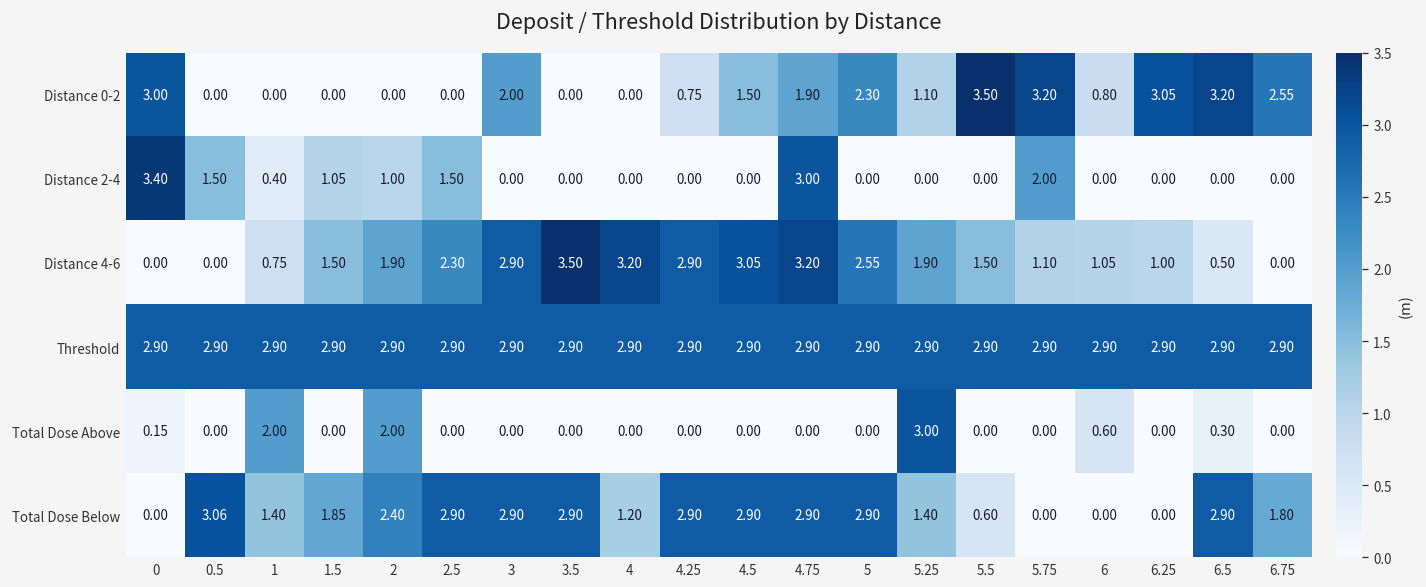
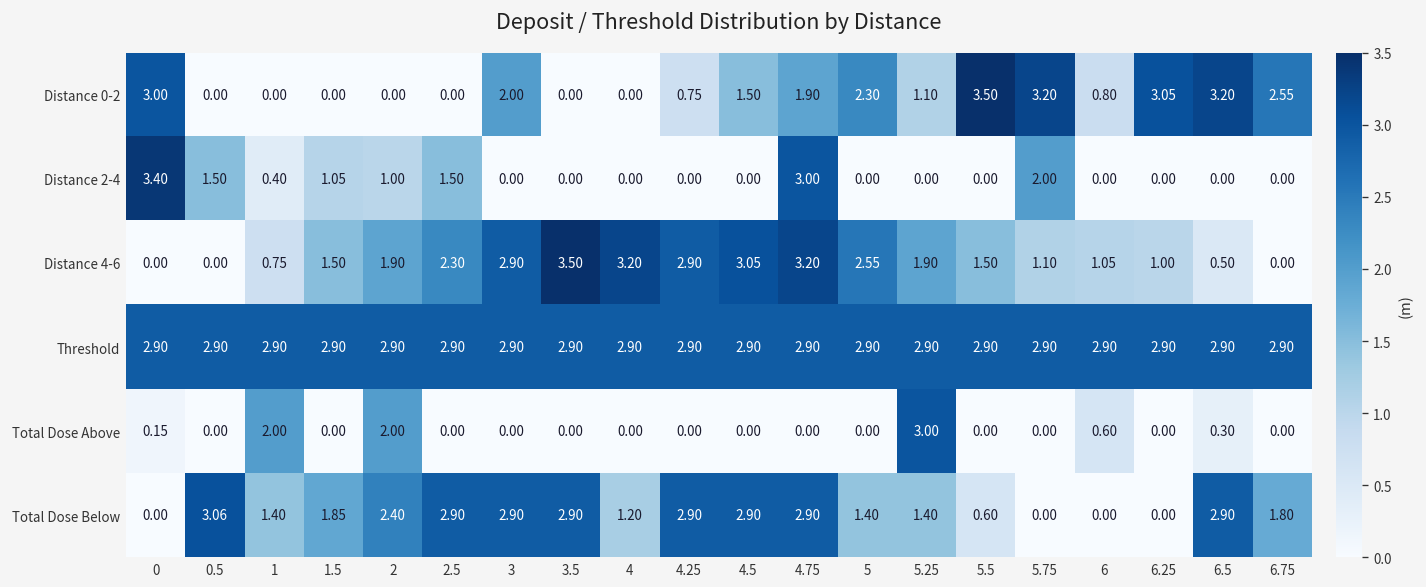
Total Dose Below, 5: 2.90 -> 1.40
